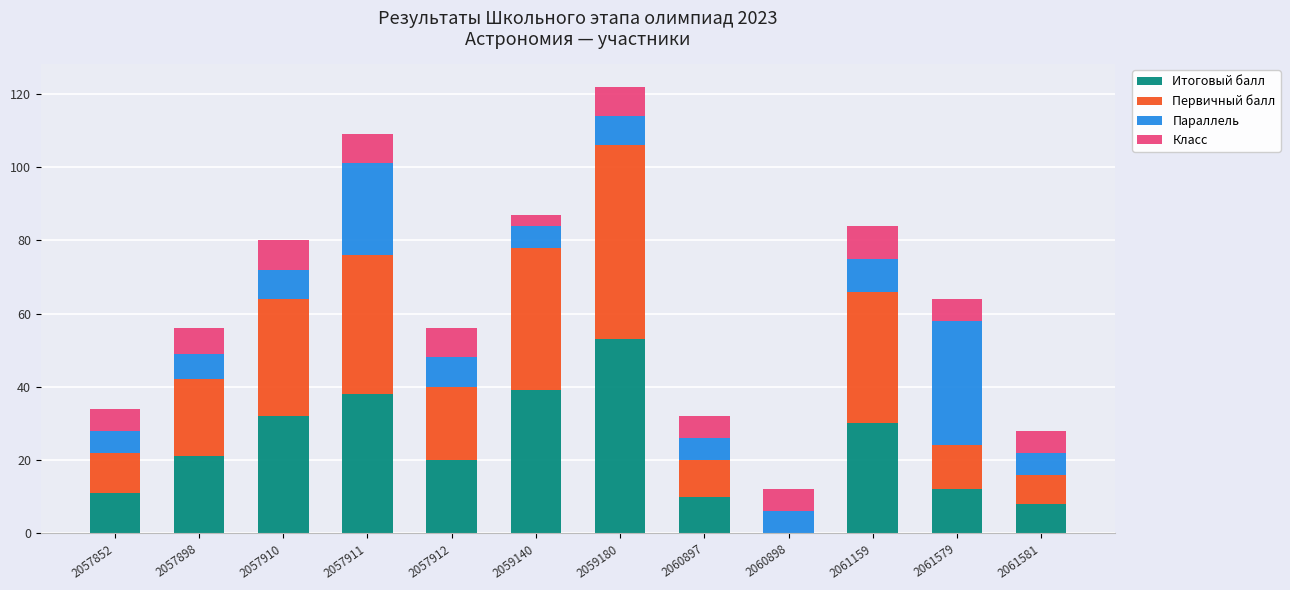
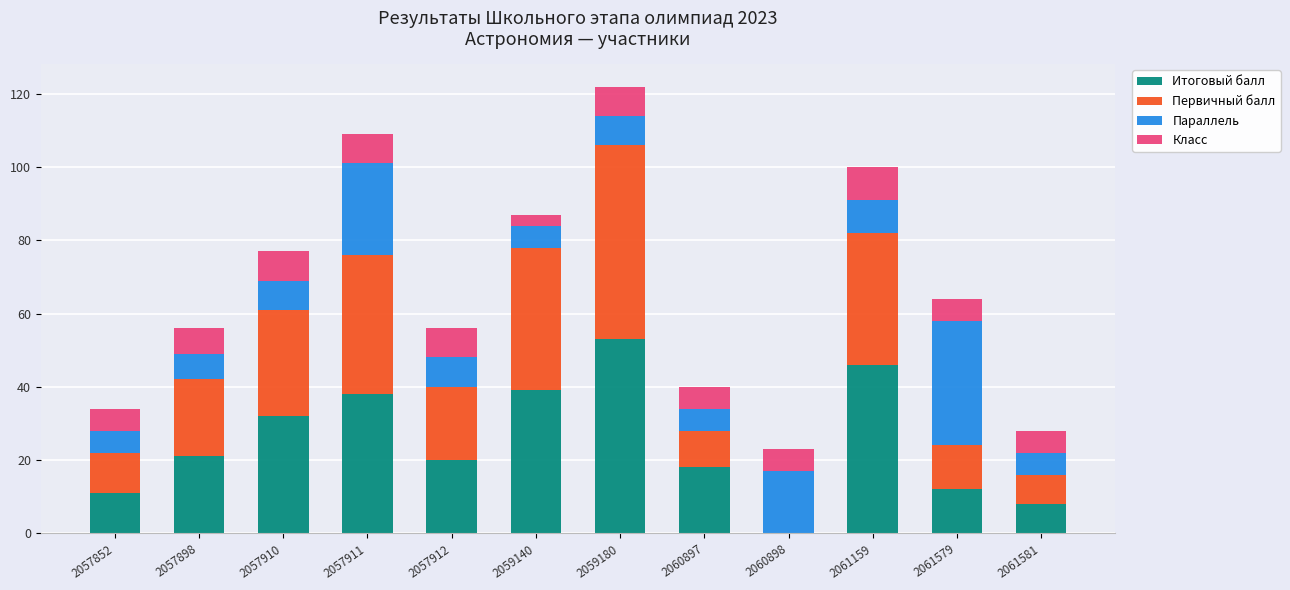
Первичный балл, 2057910: 32 -> 29
Итоговый балл, 2060897: 10 -> 18
Параллель, 2060898: 6 -> 17
Итоговый балл, 2061159: 30 -> 46
